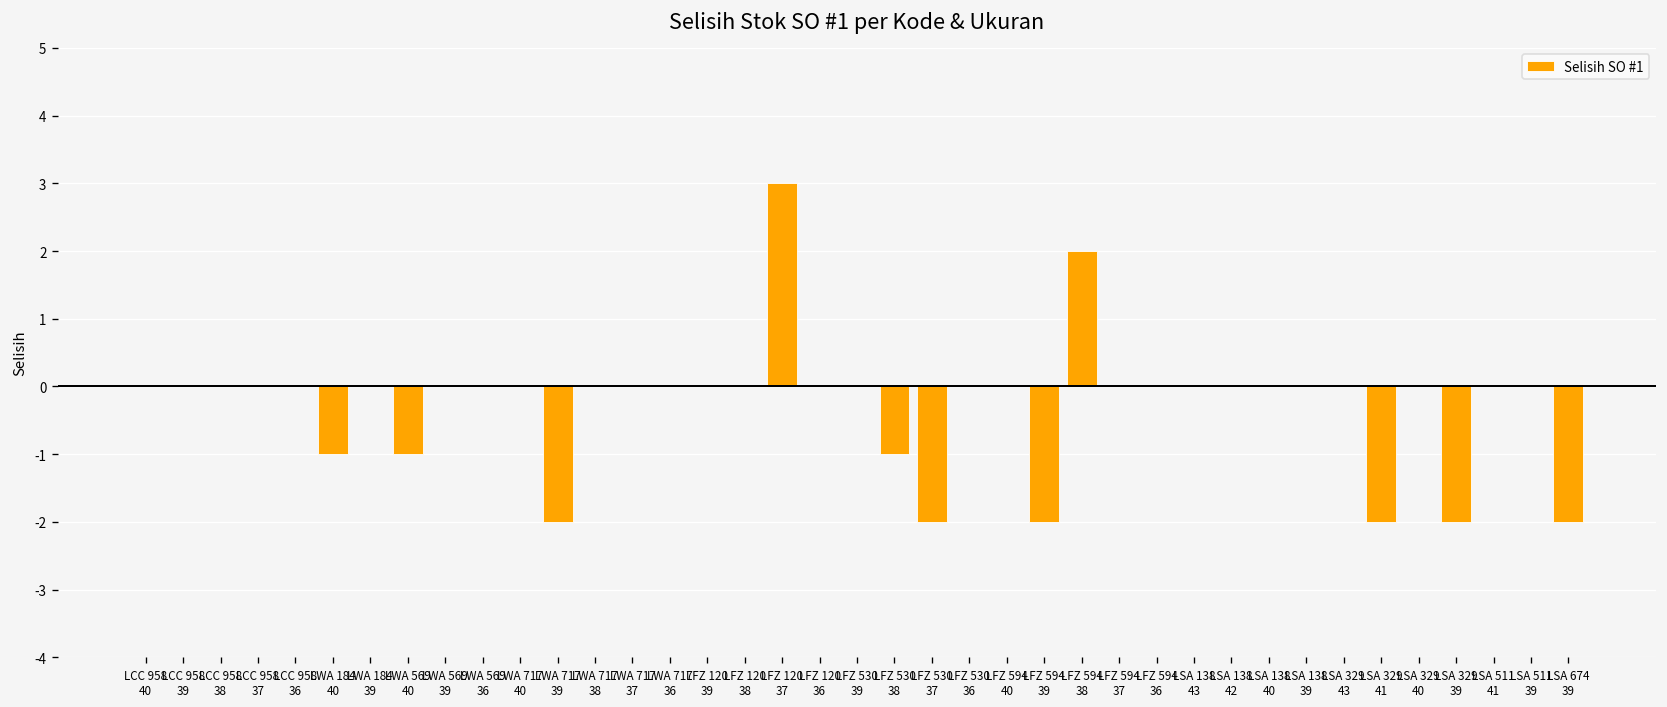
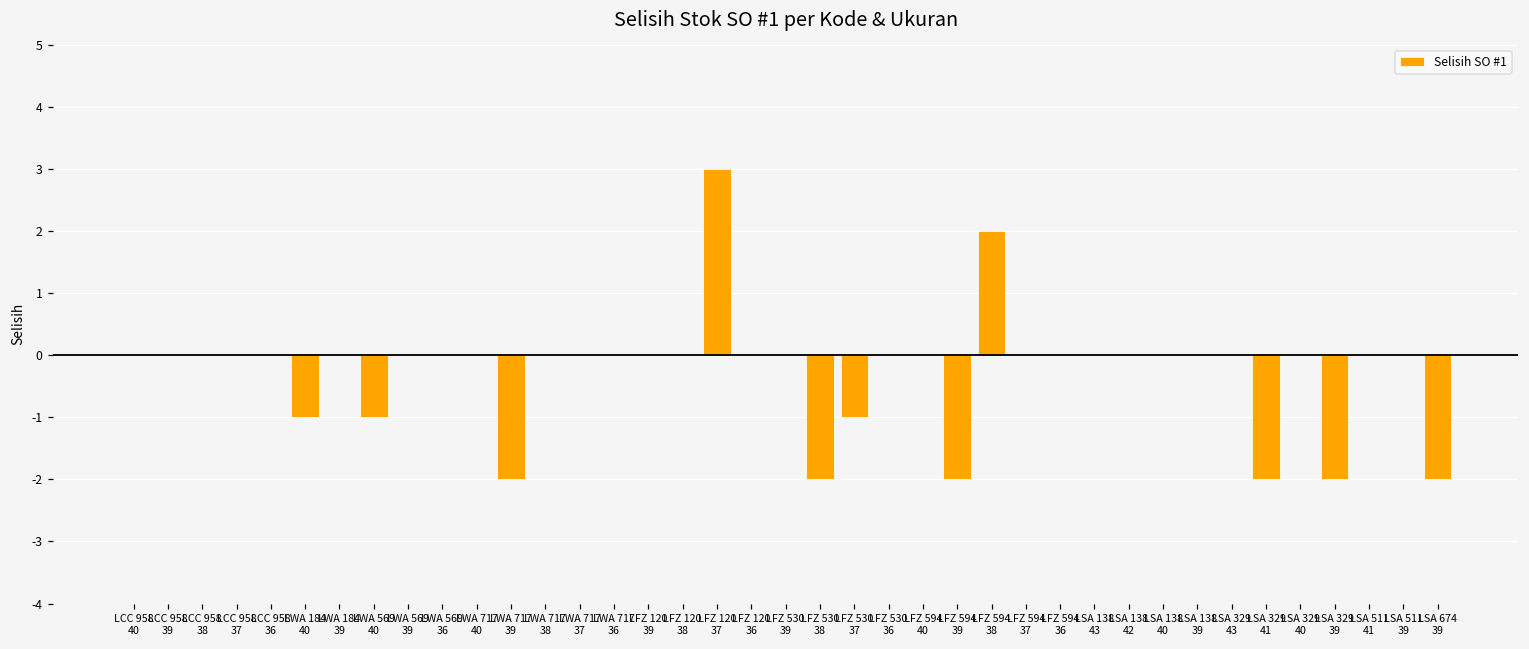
LFZ 530 38: -1 -> -2
LFZ 530 37: -2 -> -1
